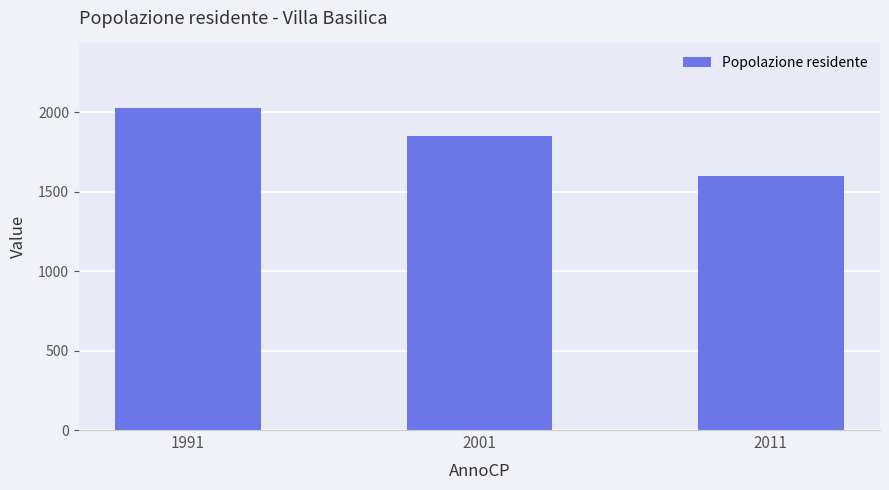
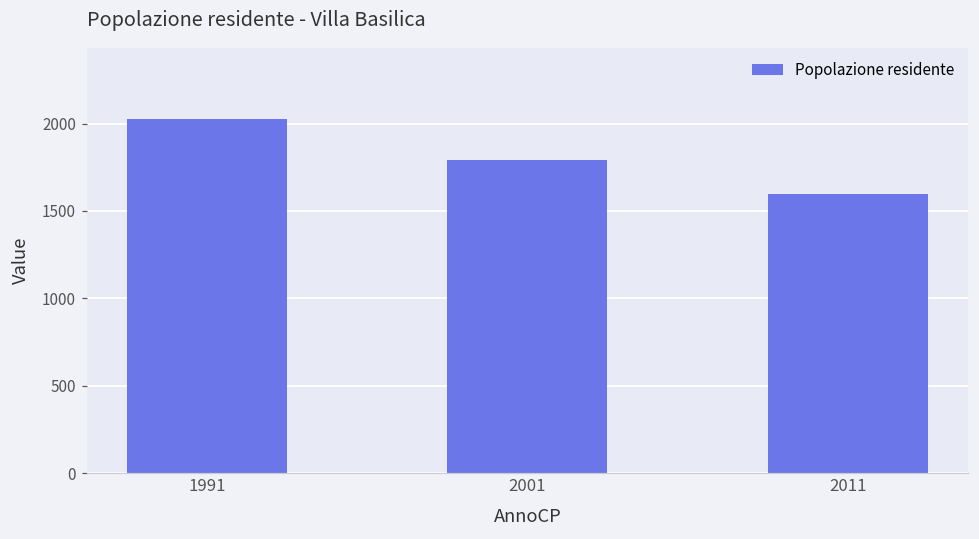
2001: 1850 -> 1790
